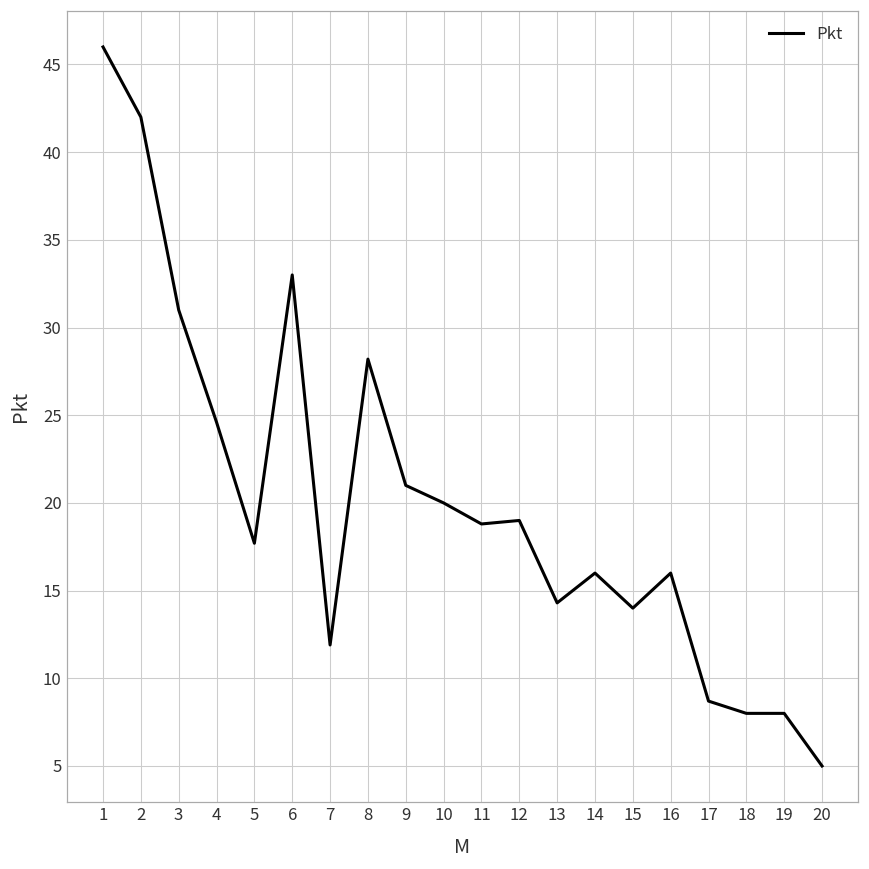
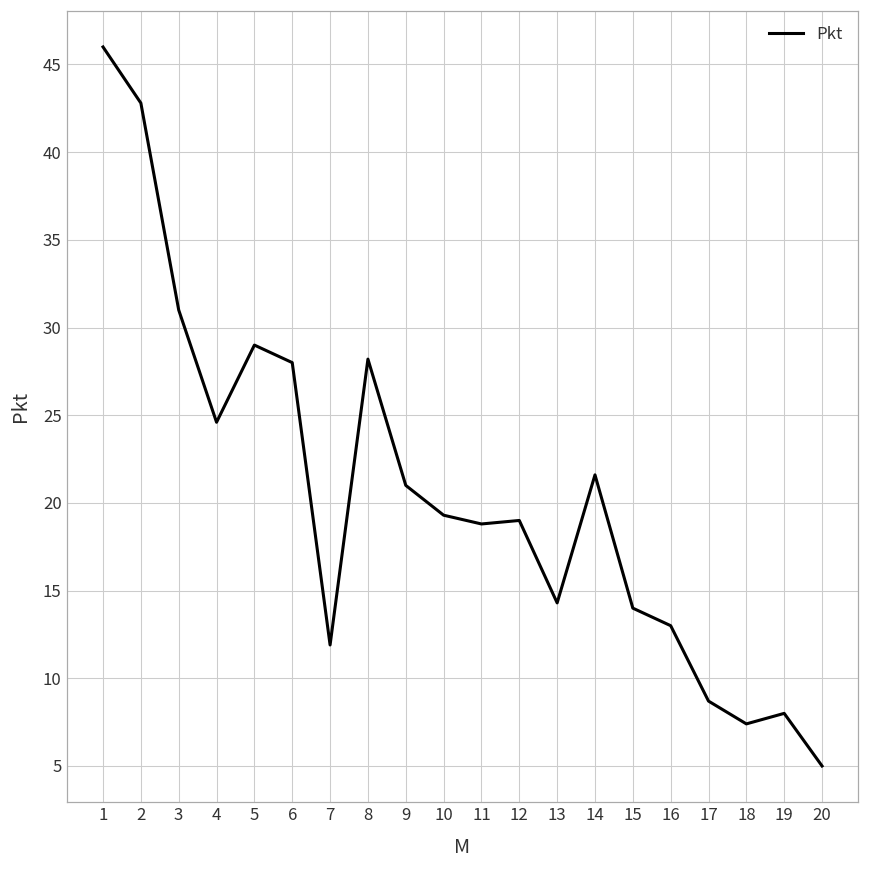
2: 42.0 -> 42.8
5: 17.7 -> 29.0
6: 33 -> 28
10: 20.0 -> 19.3
14: 16.0 -> 21.6
16: 16 -> 13
18: 8.0 -> 7.4
